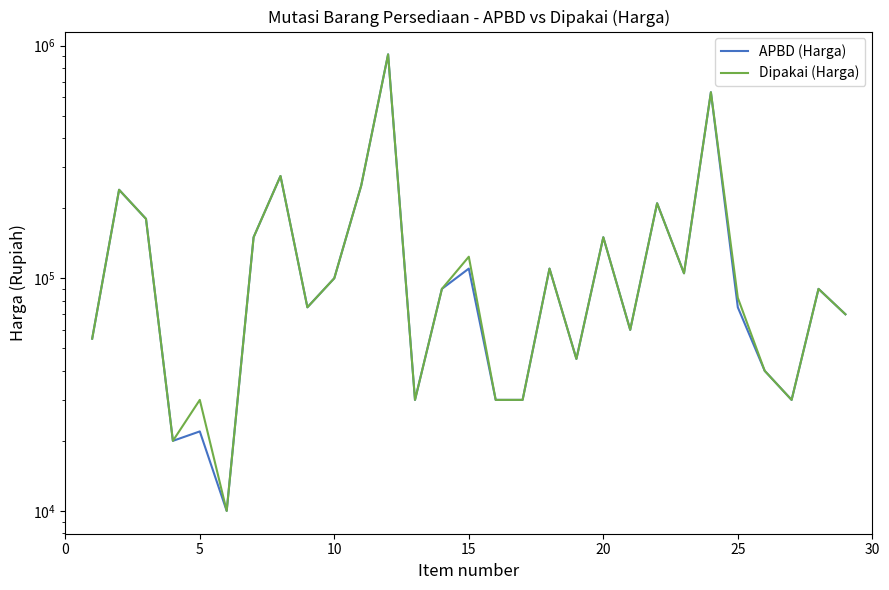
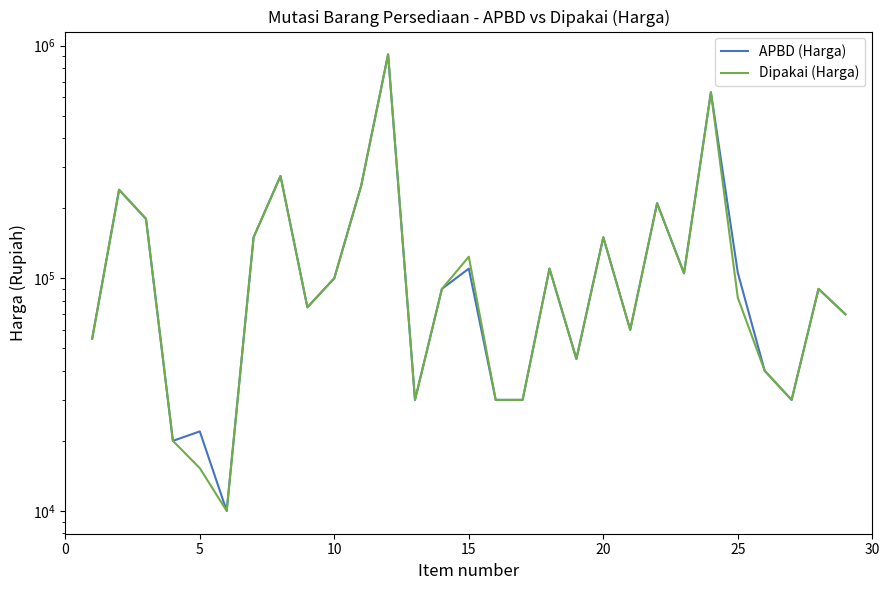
Dipakai (Harga), 5: 30000 -> 15000
APBD (Harga), 25: 75000 -> 110000
